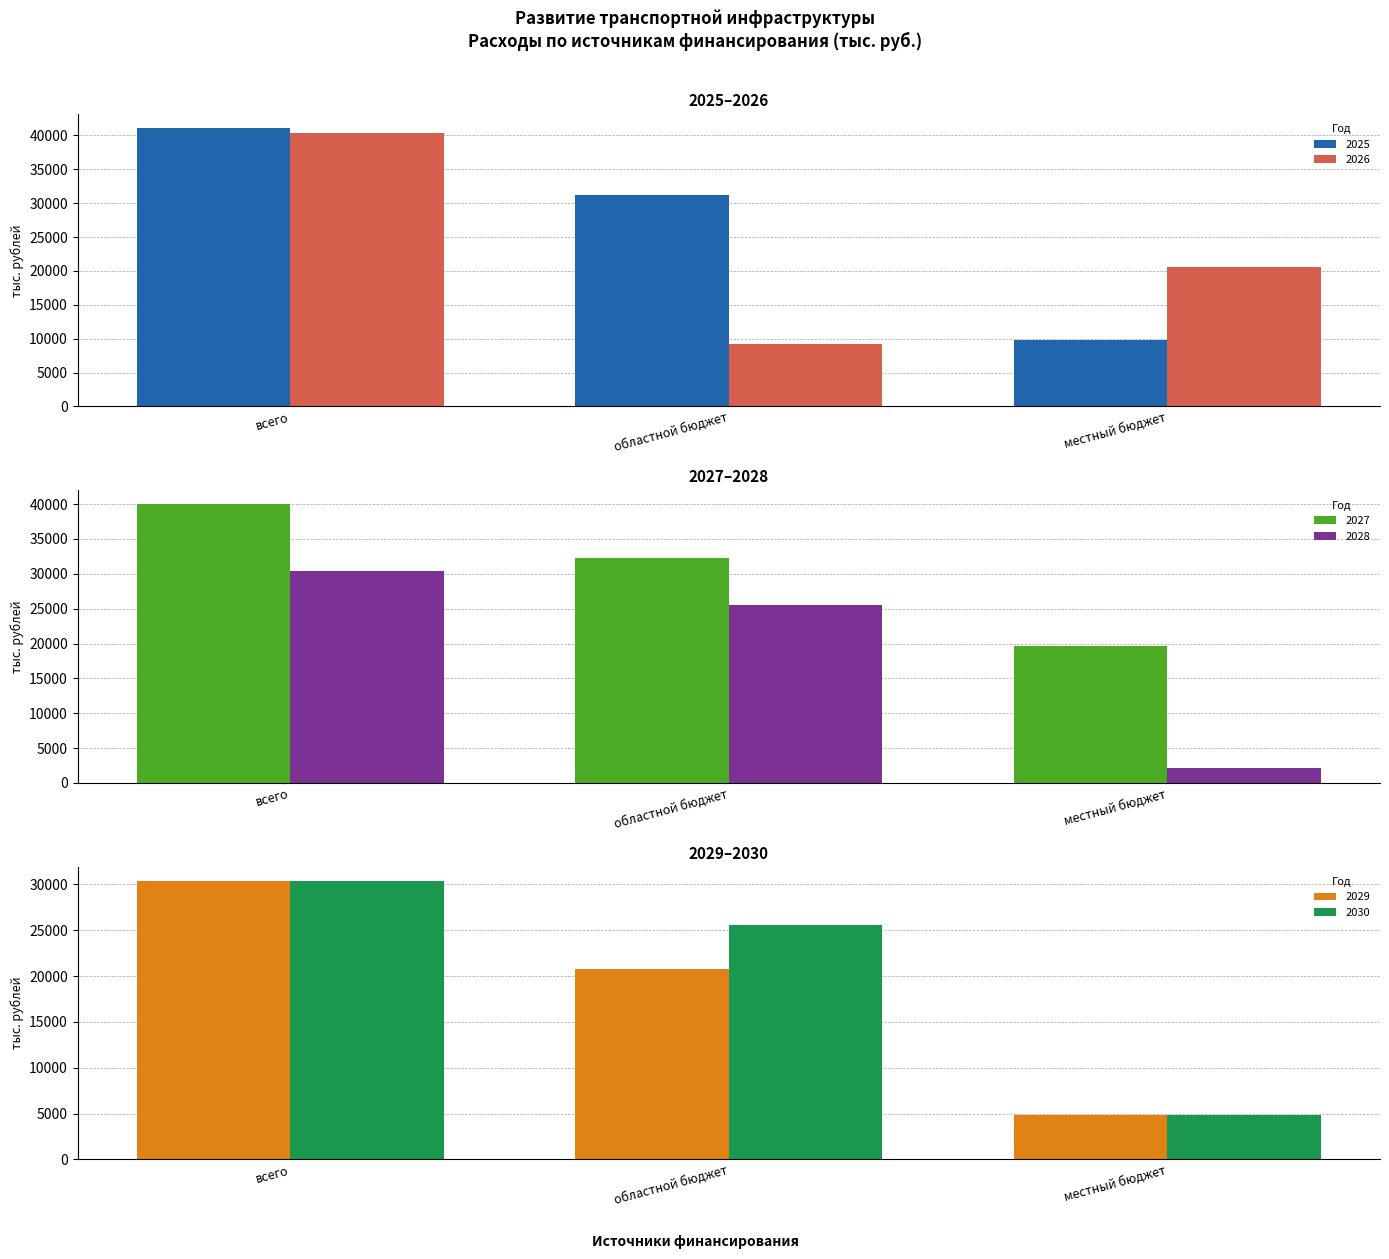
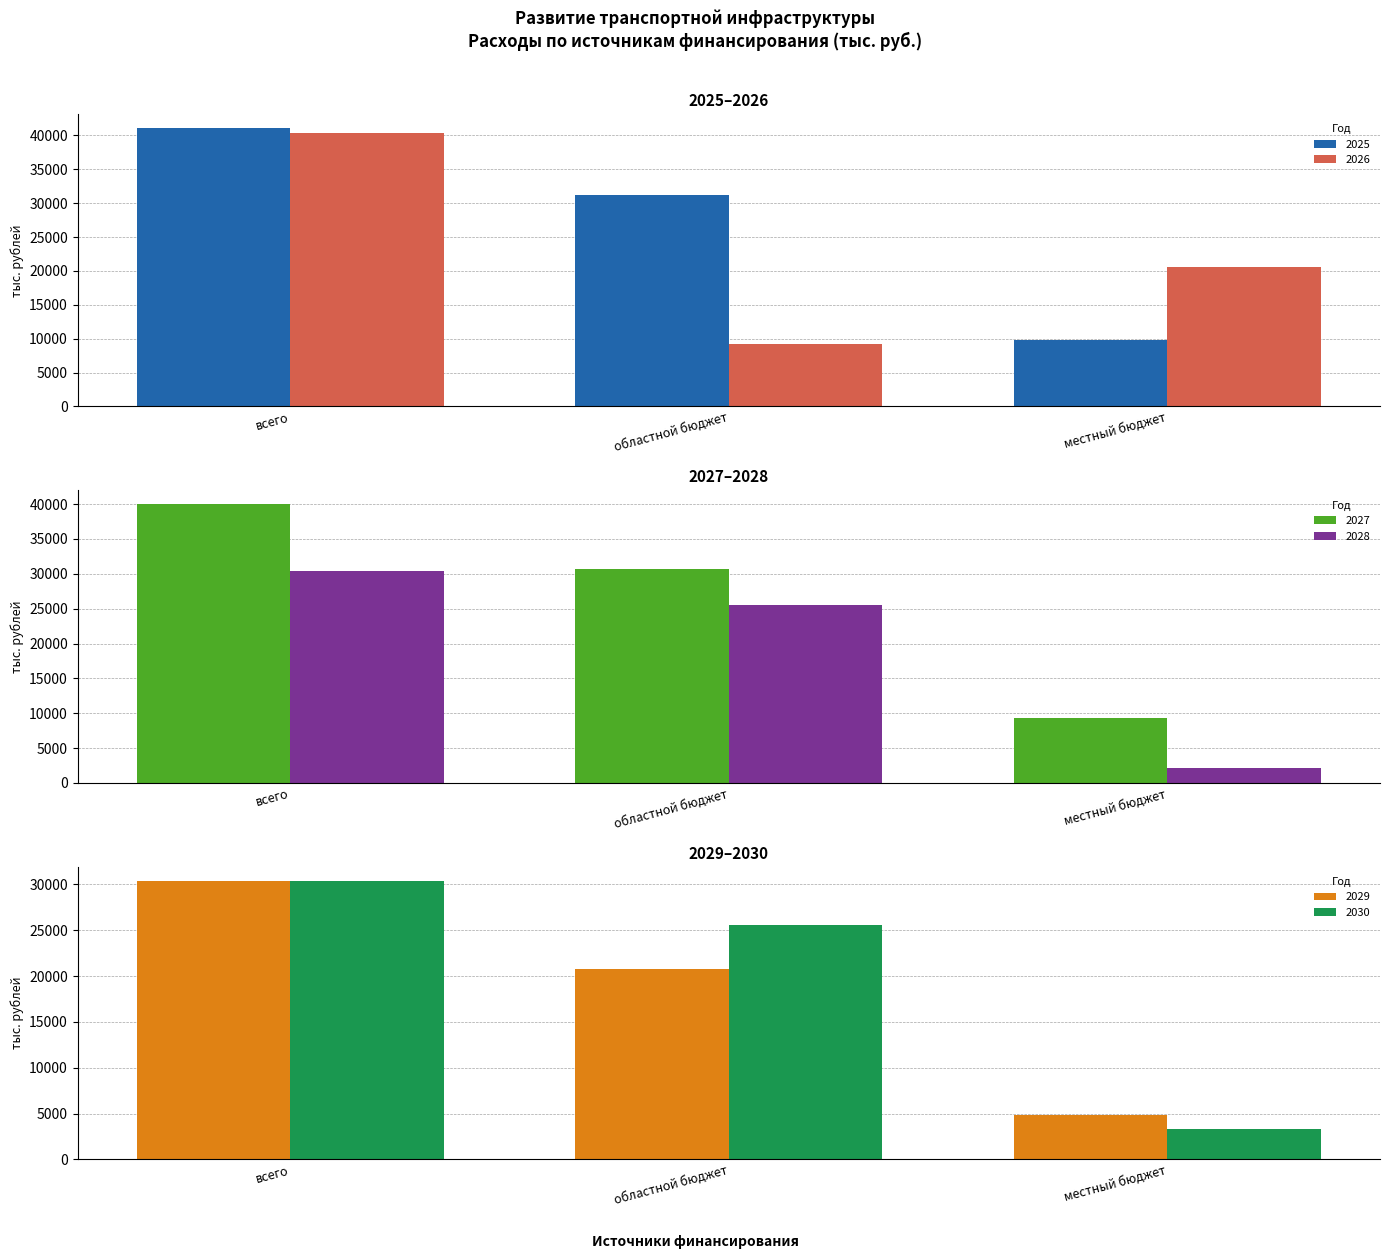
2027–2028, 2027, областной бюджет: 32000 -> 31000
2027–2028, 2027, местный бюджет: 20000 -> 9000
2029–2030, 2030, местный бюджет: 5000 -> 3000
